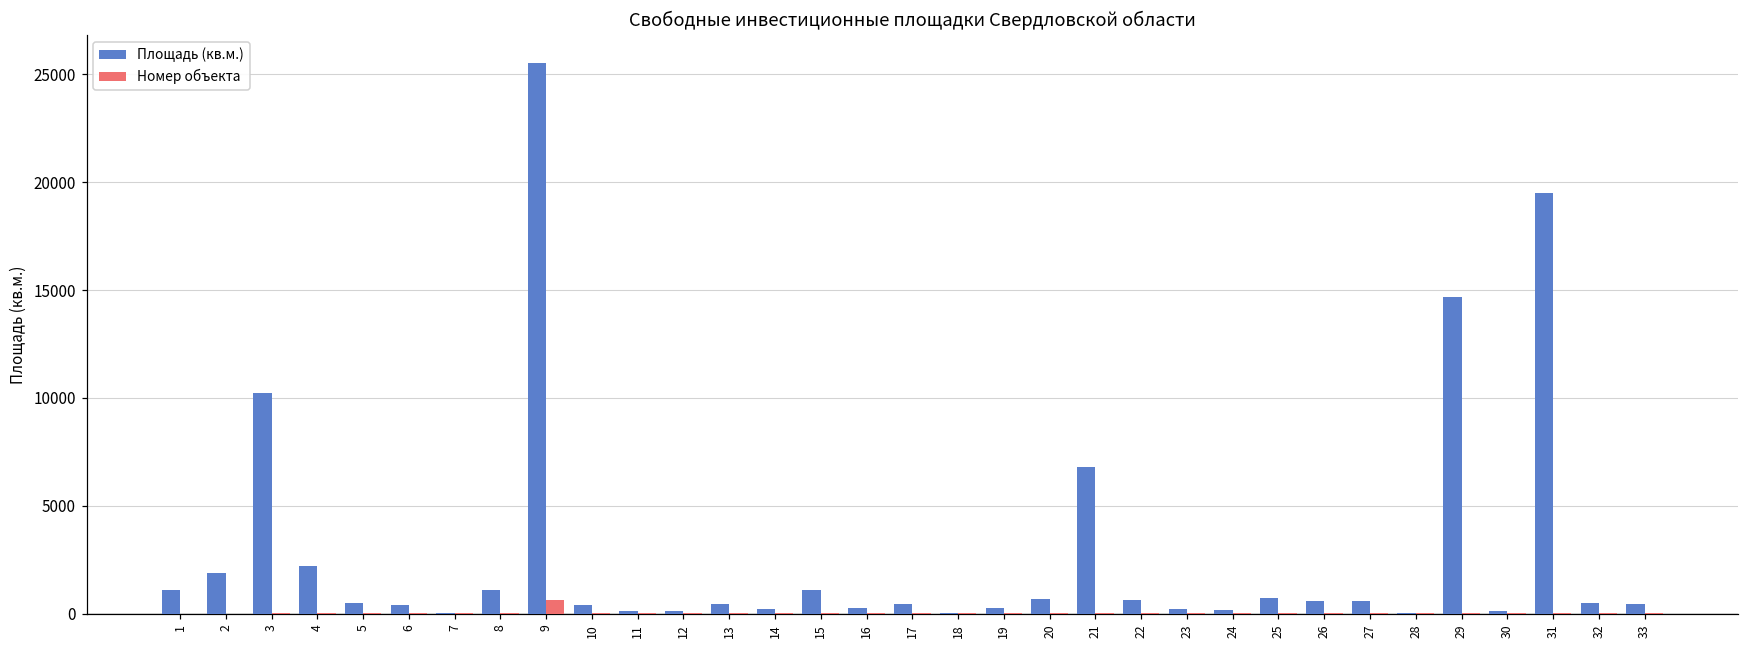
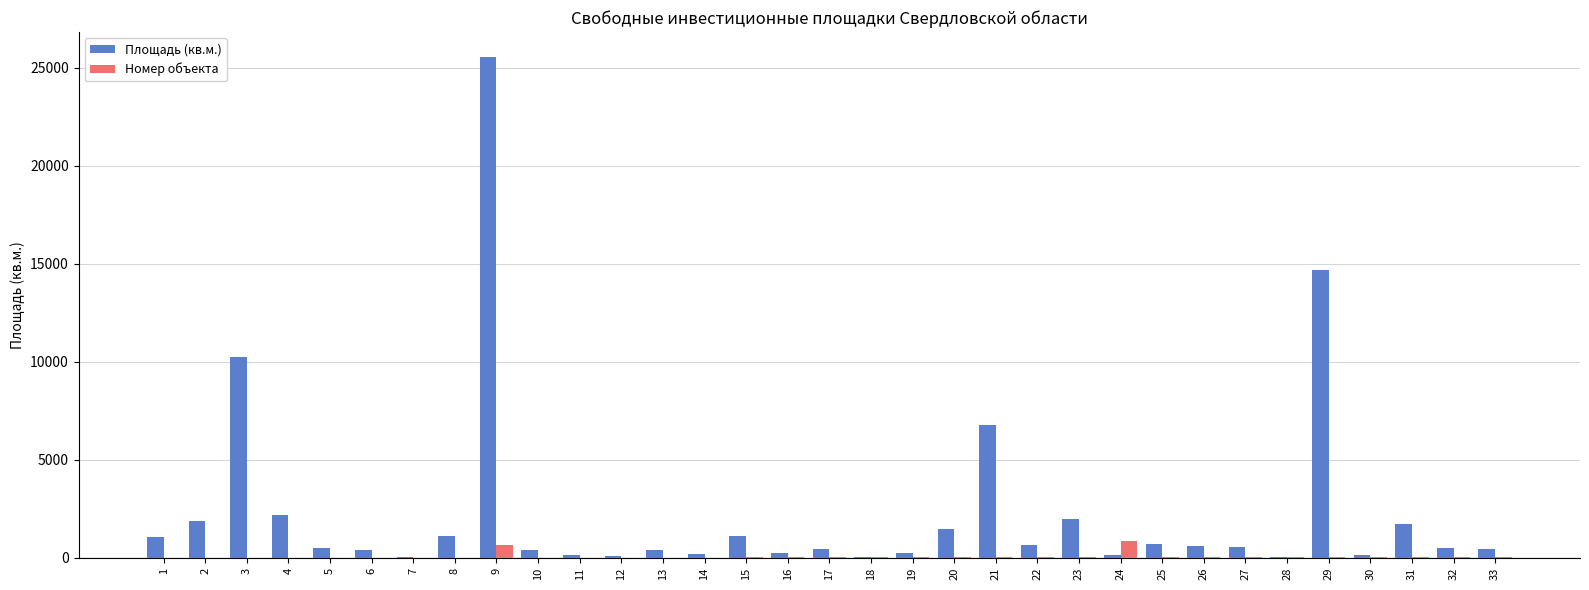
Площадь (кв.м.), 20: 700 -> 1500
Площадь (кв.м.), 23: 200 -> 2000
Номер объекта, 24: 0 -> 800
Площадь (кв.м.), 31: 19500 -> 1700
